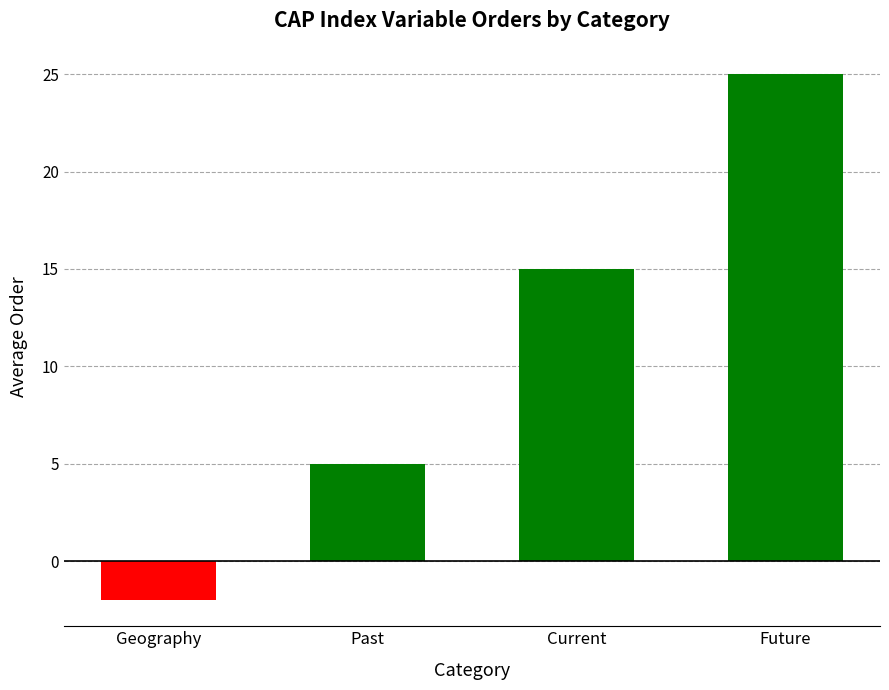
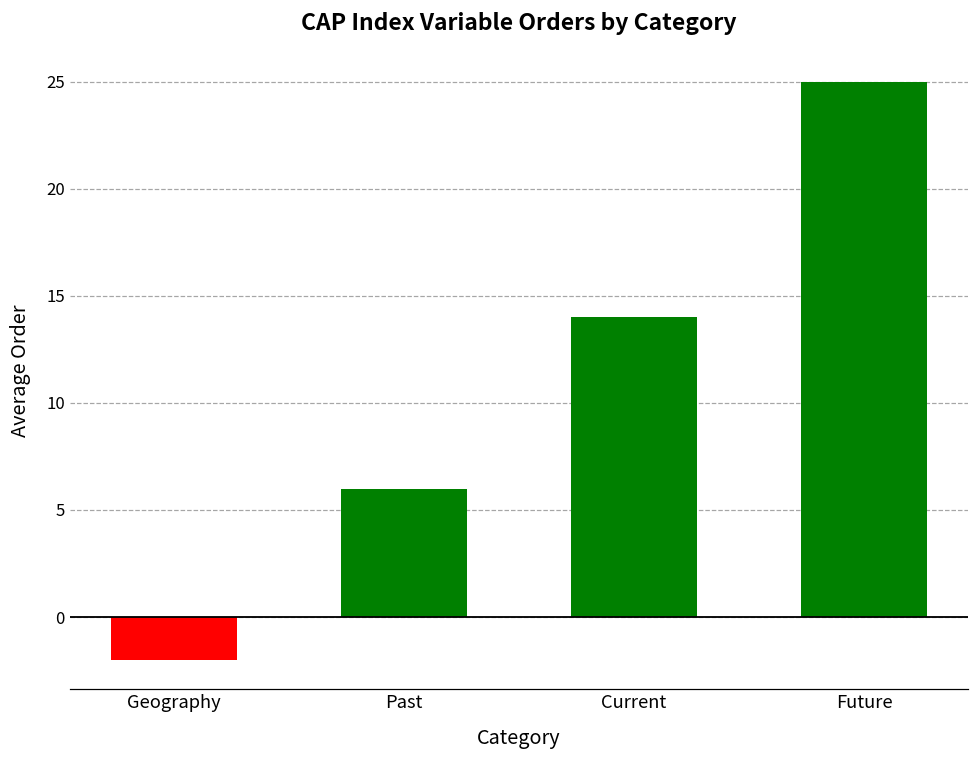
Past: 5 -> 6
Current: 15 -> 14
